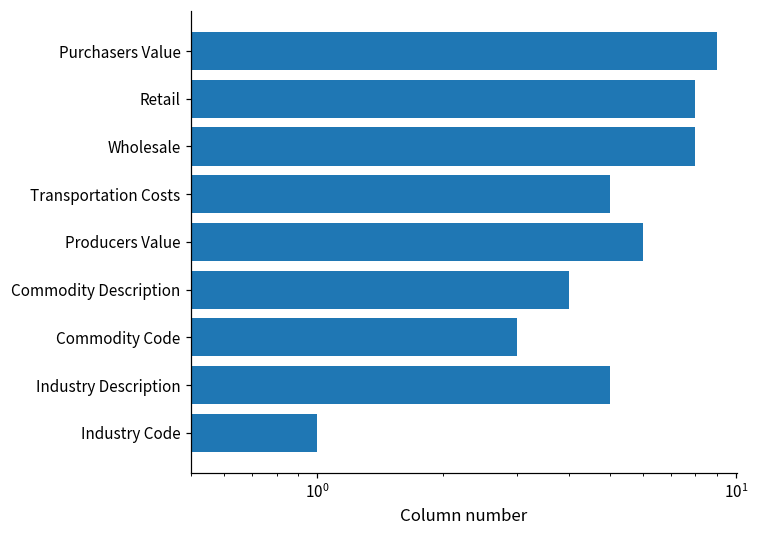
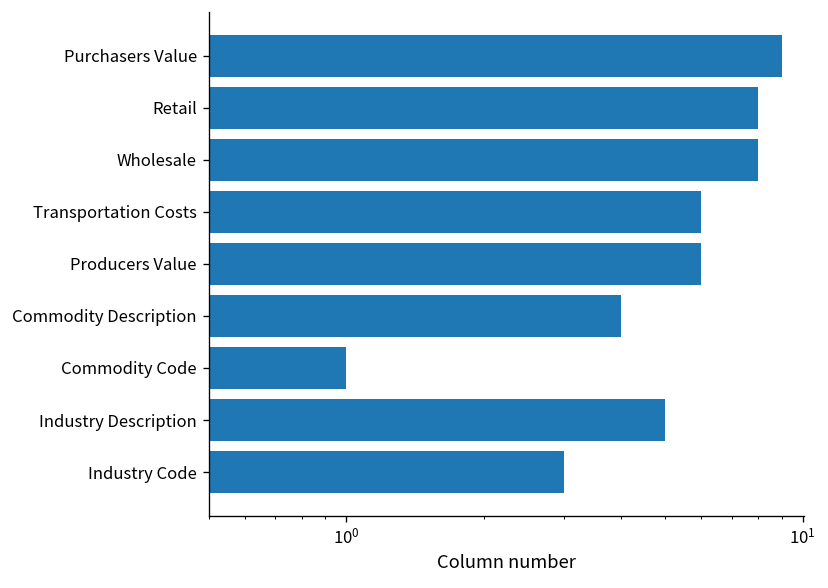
Transportation Costs: 5 -> 6
Commodity Code: 3 -> 1
Industry Code: 1 -> 3
